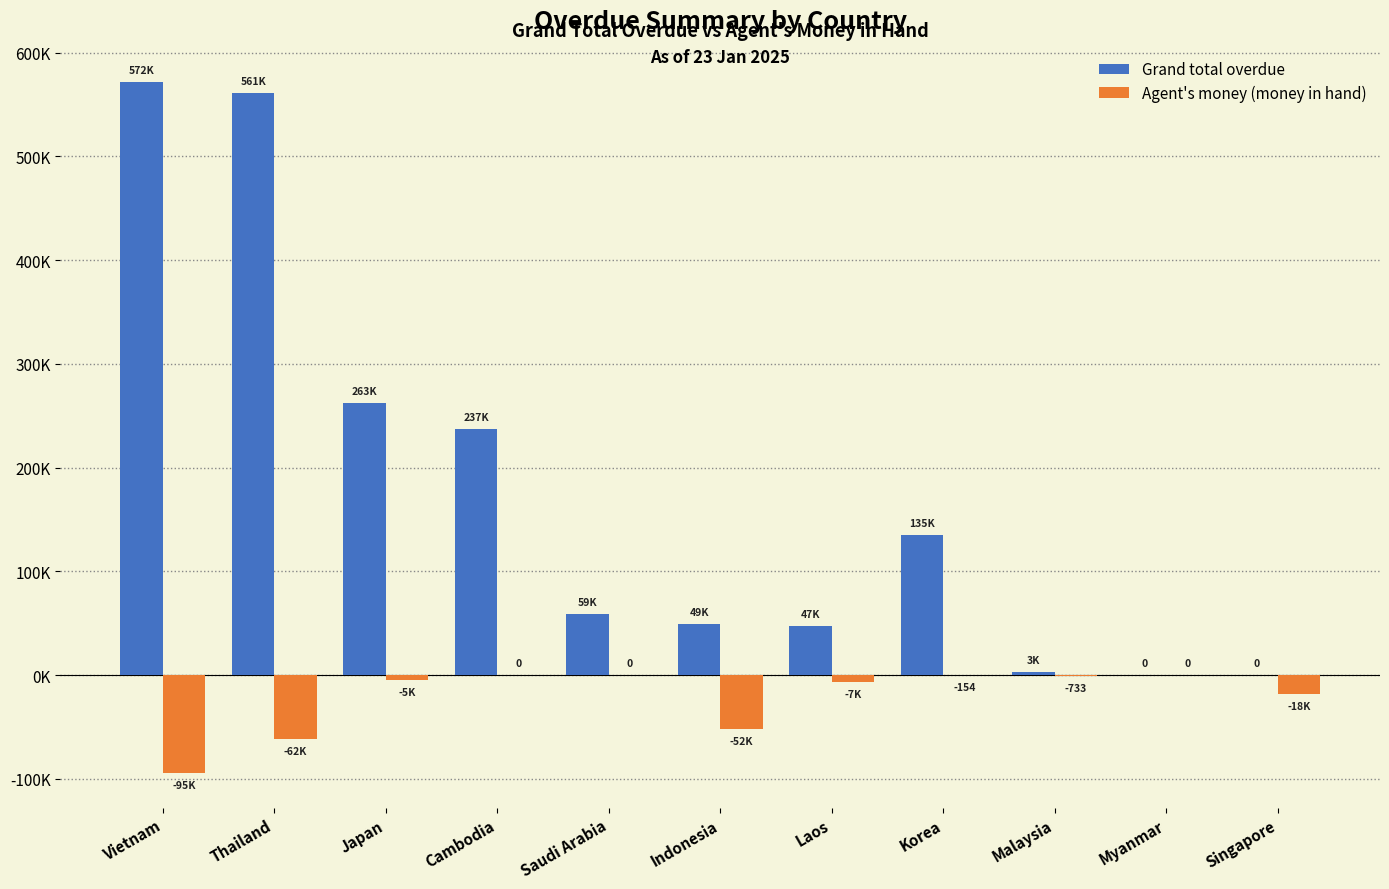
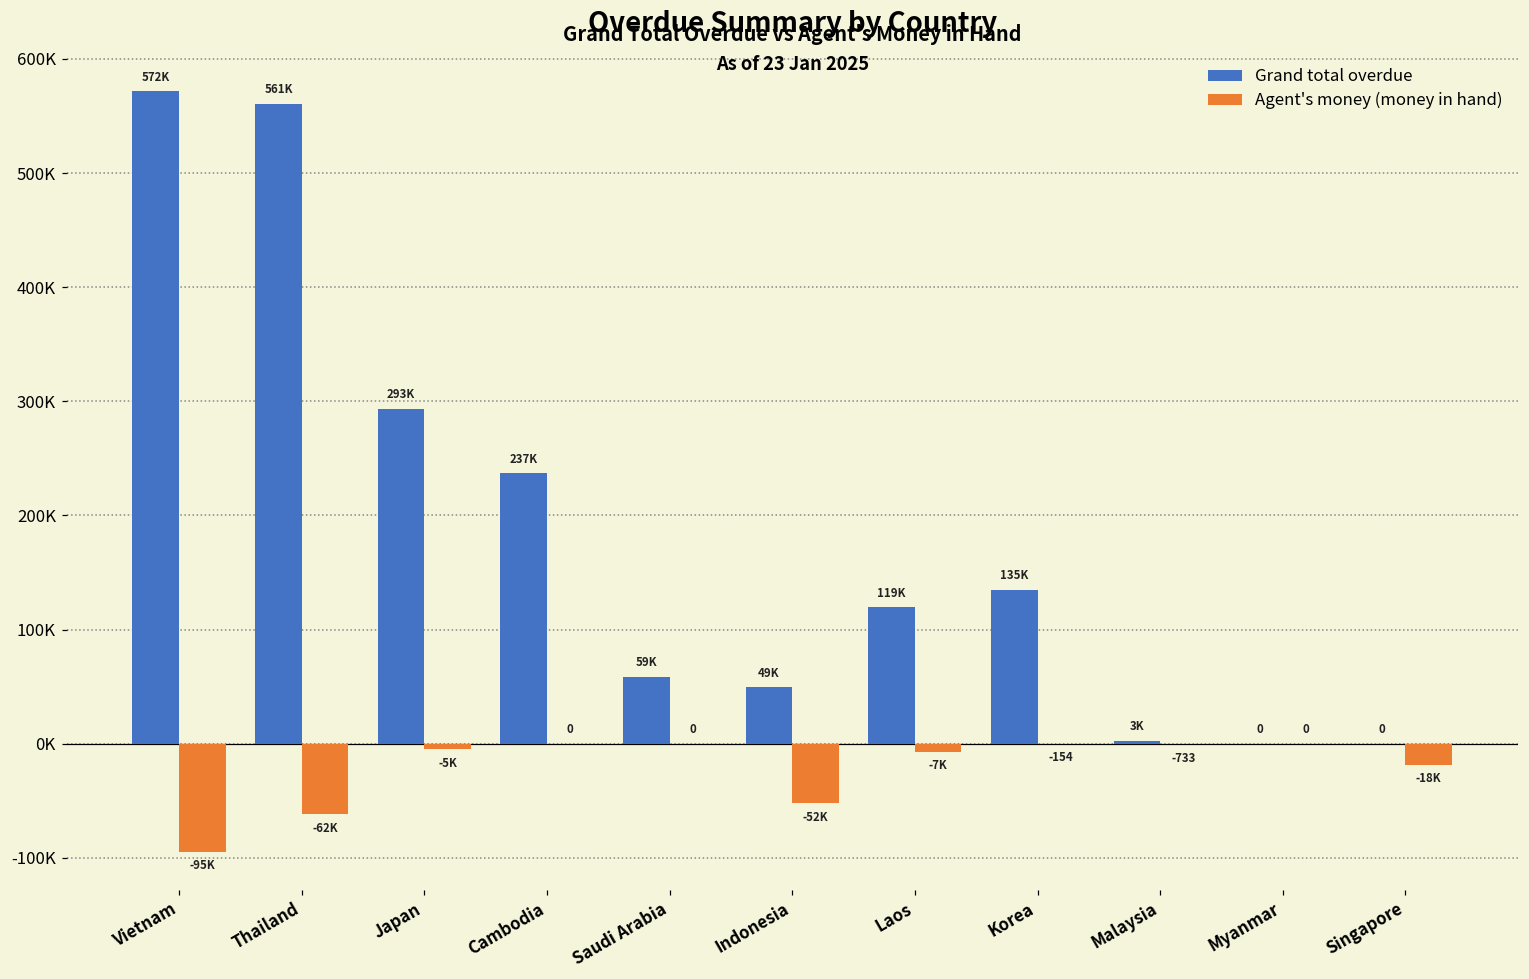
Grand total overdue, Japan: 263K -> 293K
Grand total overdue, Laos: 47K -> 119K
